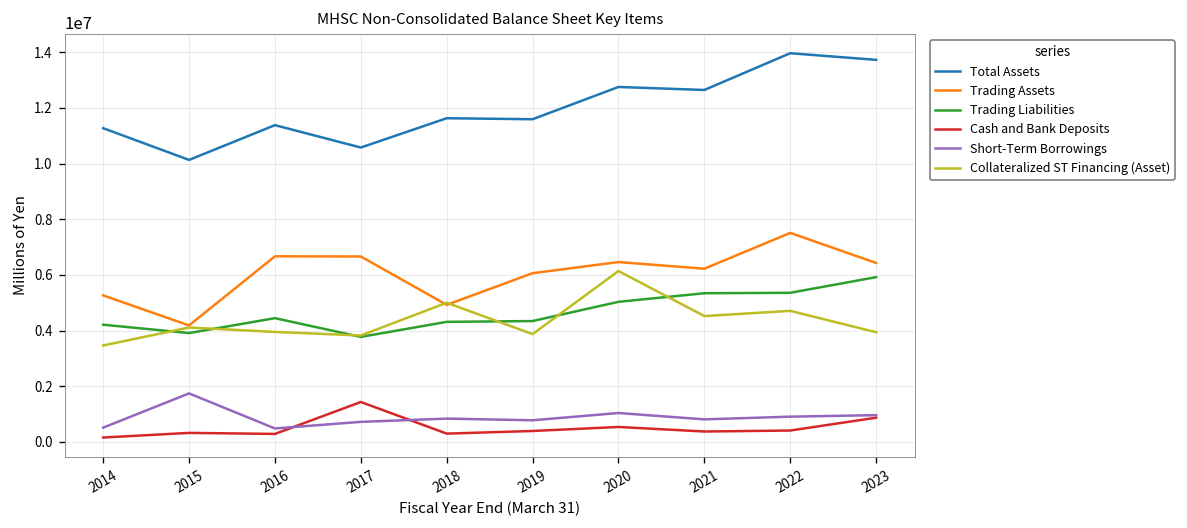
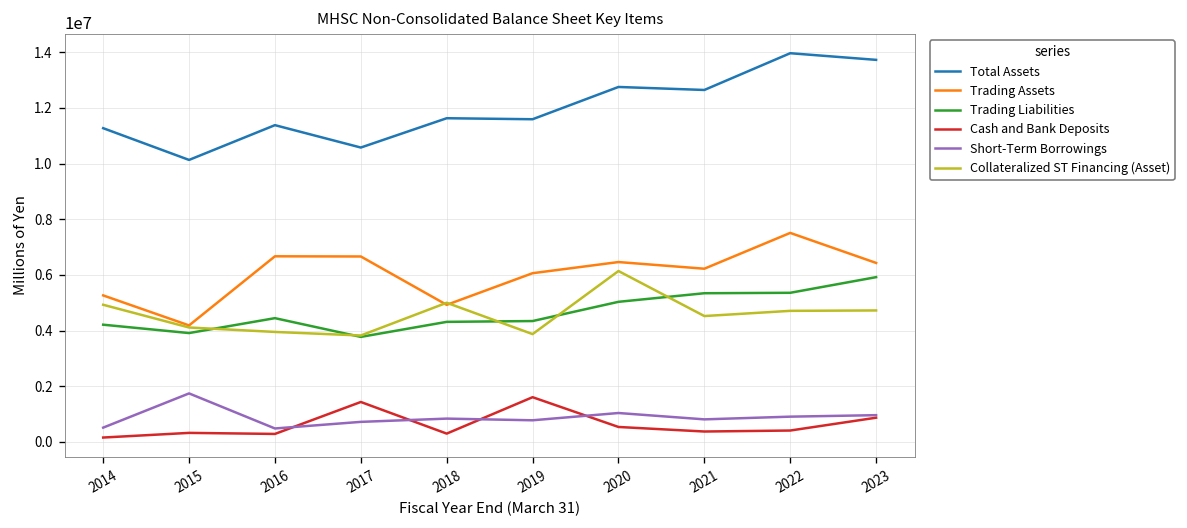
Collateralized ST Financing (Asset), 2014: 3500000 -> 4900000
Cash and Bank Deposits, 2019: 400000 -> 1600000
Collateralized ST Financing (Asset), 2023: 3900000 -> 4700000
